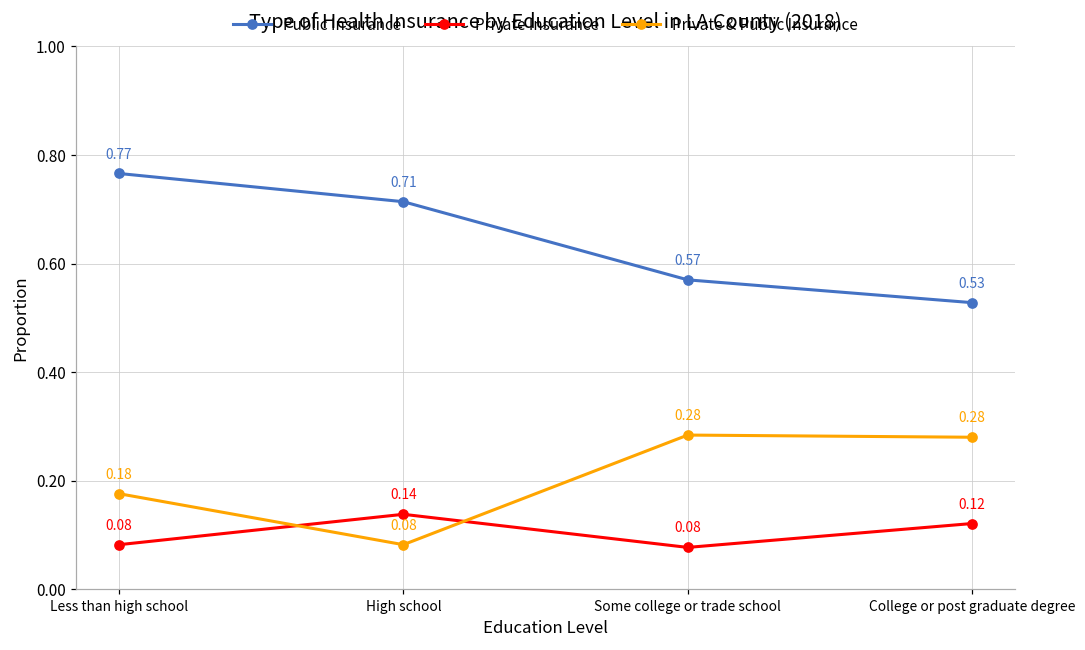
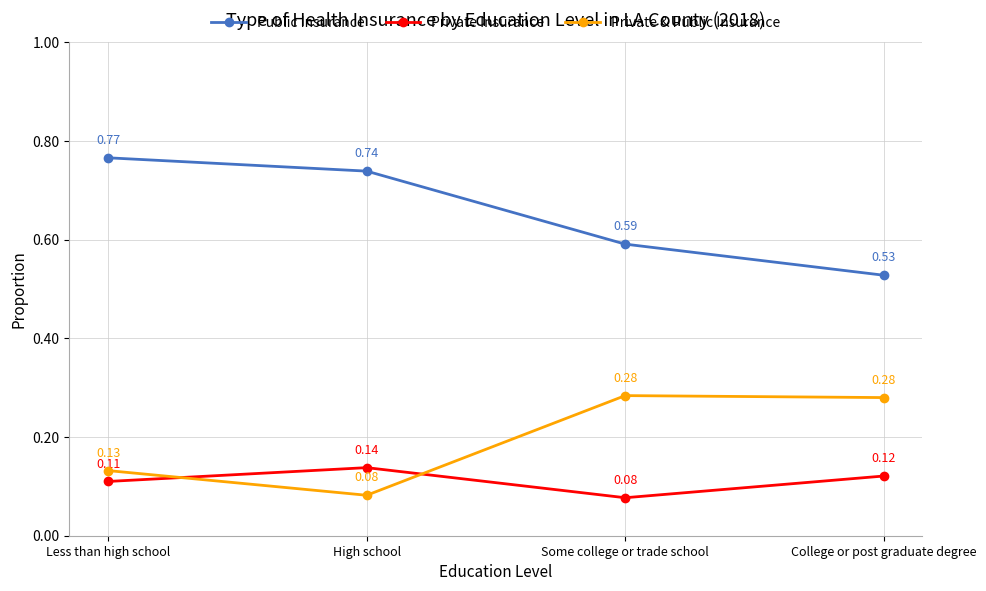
Private Insurance, Less than high school: 0.08 -> 0.11
Private & Public Insurance, Less than high school: 0.18 -> 0.13
Public Insurance, High school: 0.71 -> 0.74
Public Insurance, Some college or trade school: 0.57 -> 0.59
